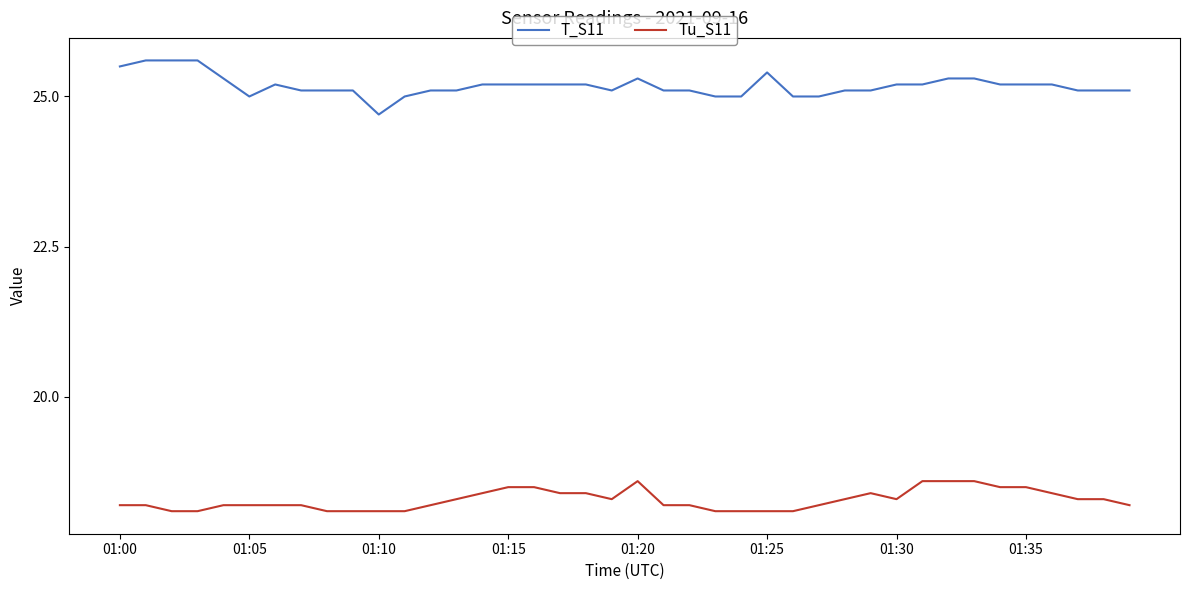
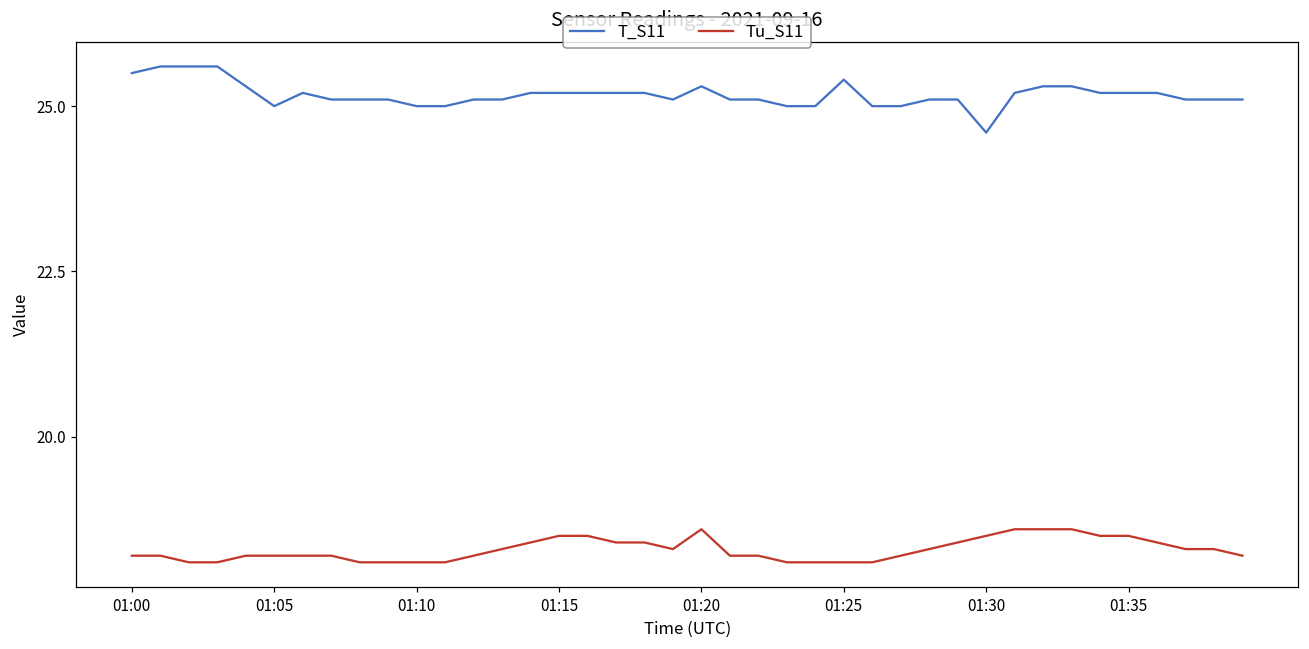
T_S11, 01:10: 24.7 -> 25.0
T_S11, 01:30: 25.2 -> 24.6
Tu_S11, 01:30: 18.3 -> 18.5
